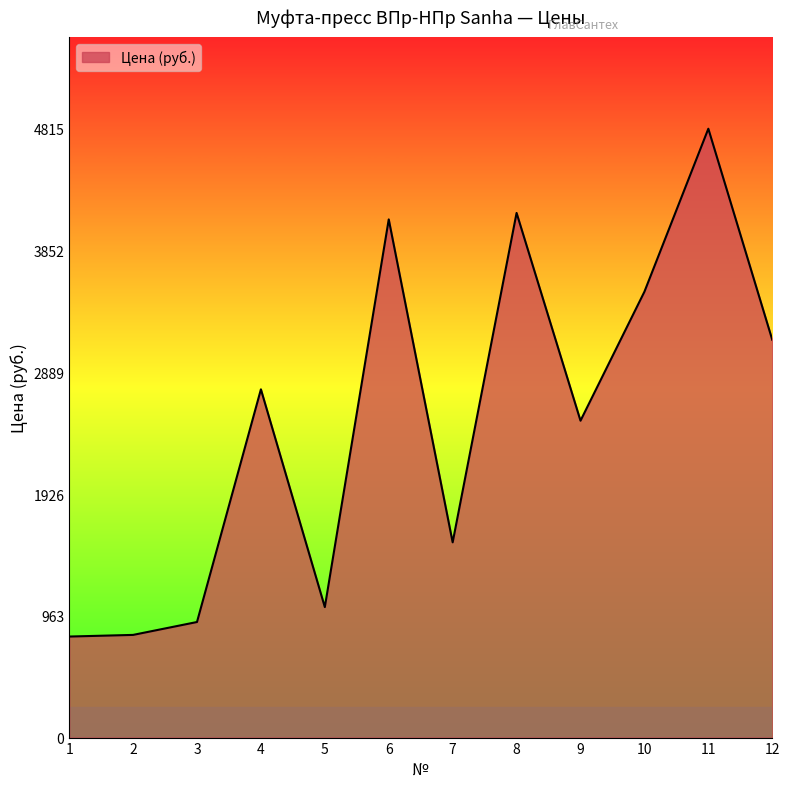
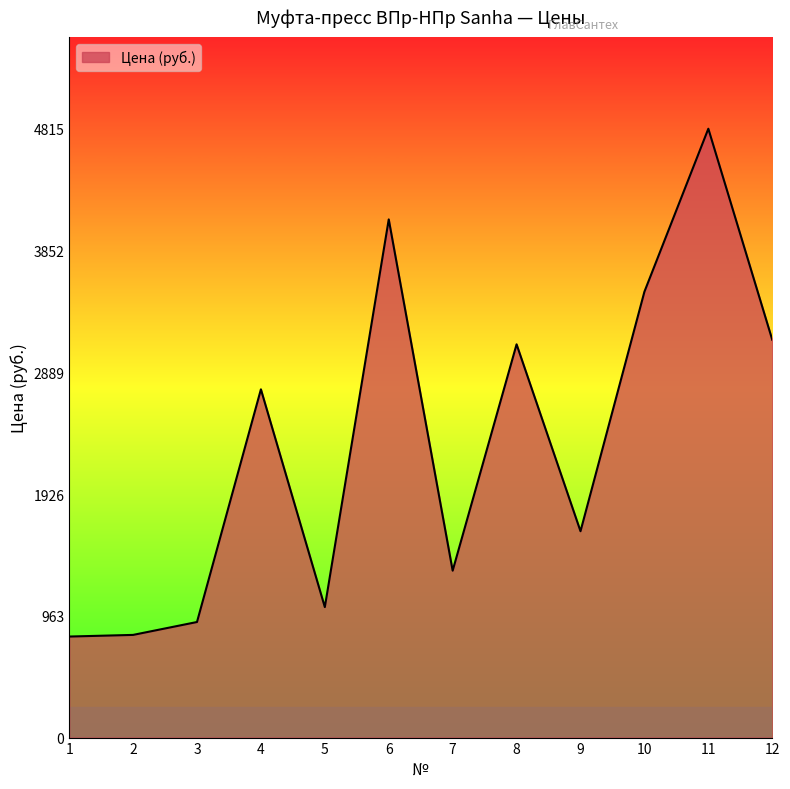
7: 1540 -> 1320
8: 4150 -> 3110
9: 2510 -> 1630
